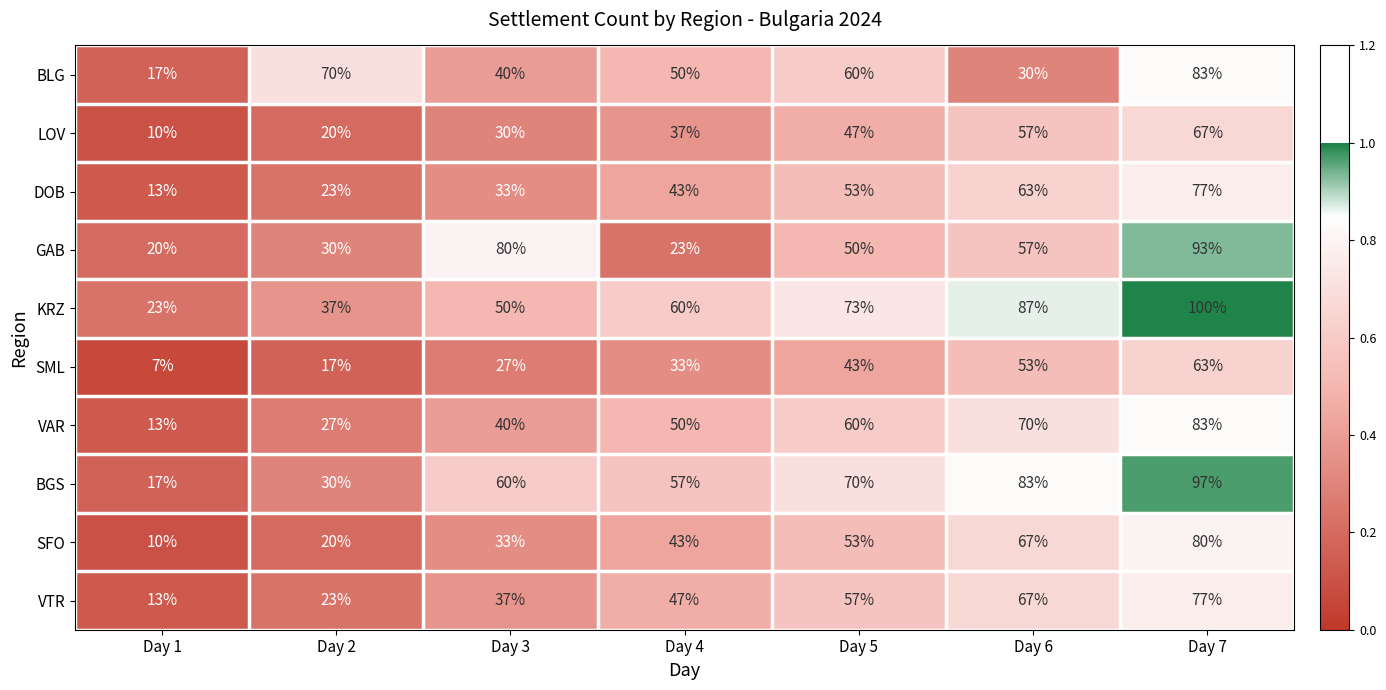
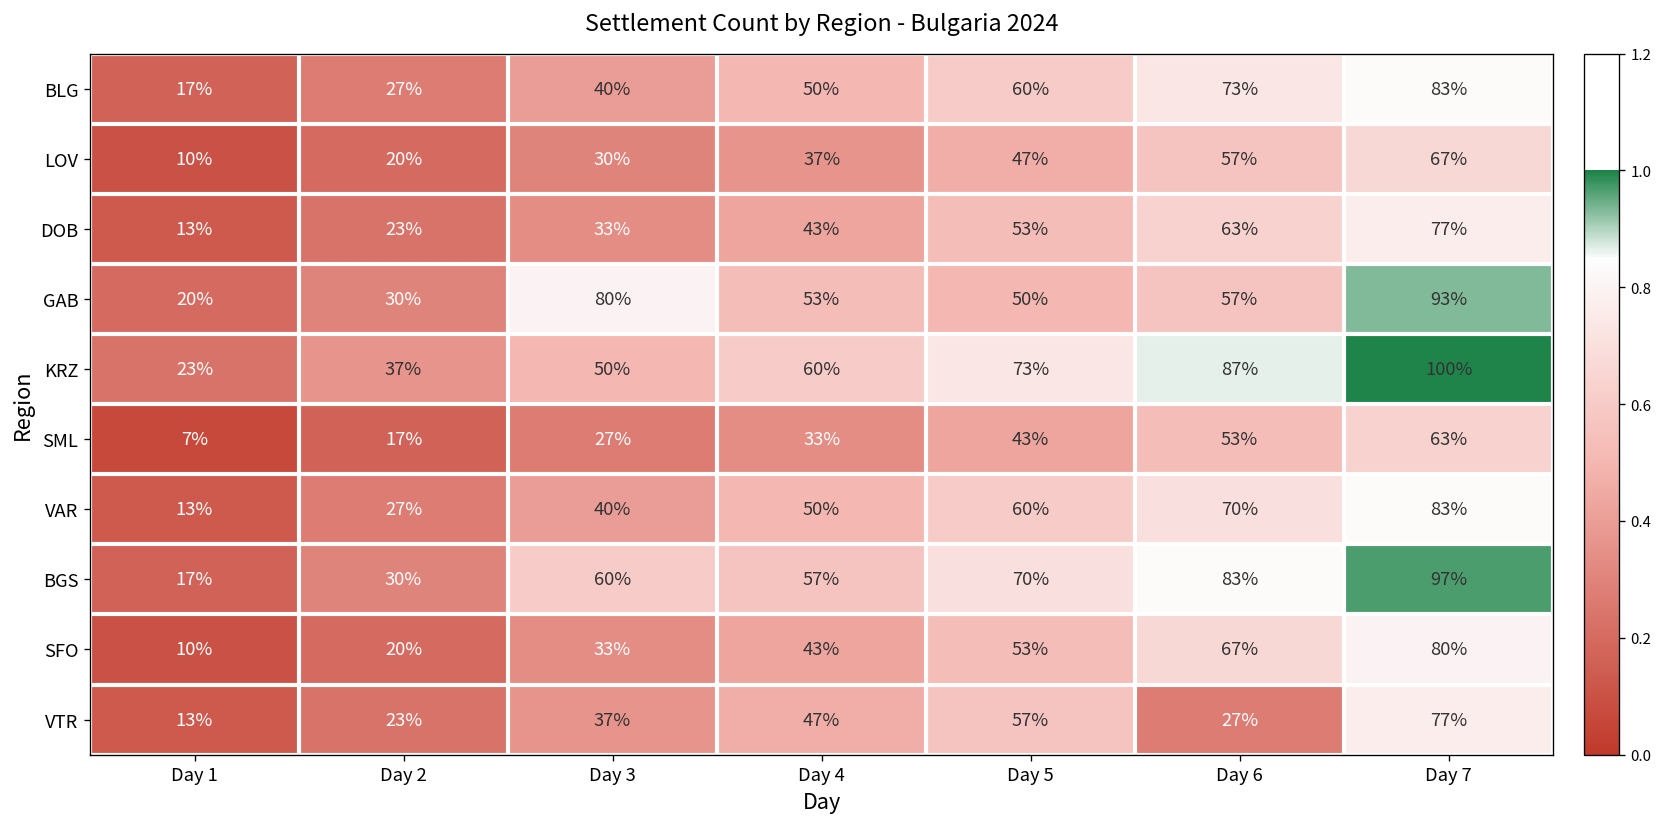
BLG, Day 2: 70% -> 27%
BLG, Day 6: 30% -> 73%
GAB, Day 4: 23% -> 53%
VTR, Day 6: 67% -> 27%
